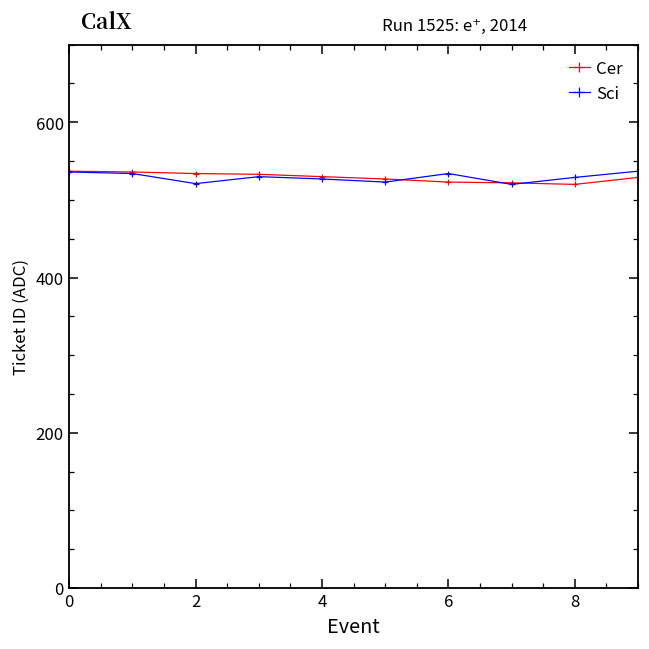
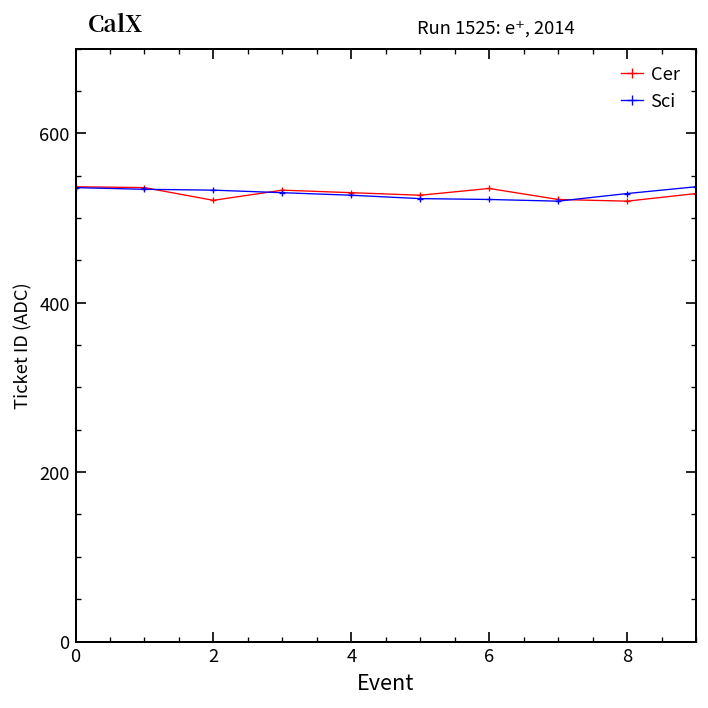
Cer, 2: 530 -> 520
Sci, 2: 520 -> 530
Cer, 6: 520 -> 540
Sci, 6: 530 -> 520
